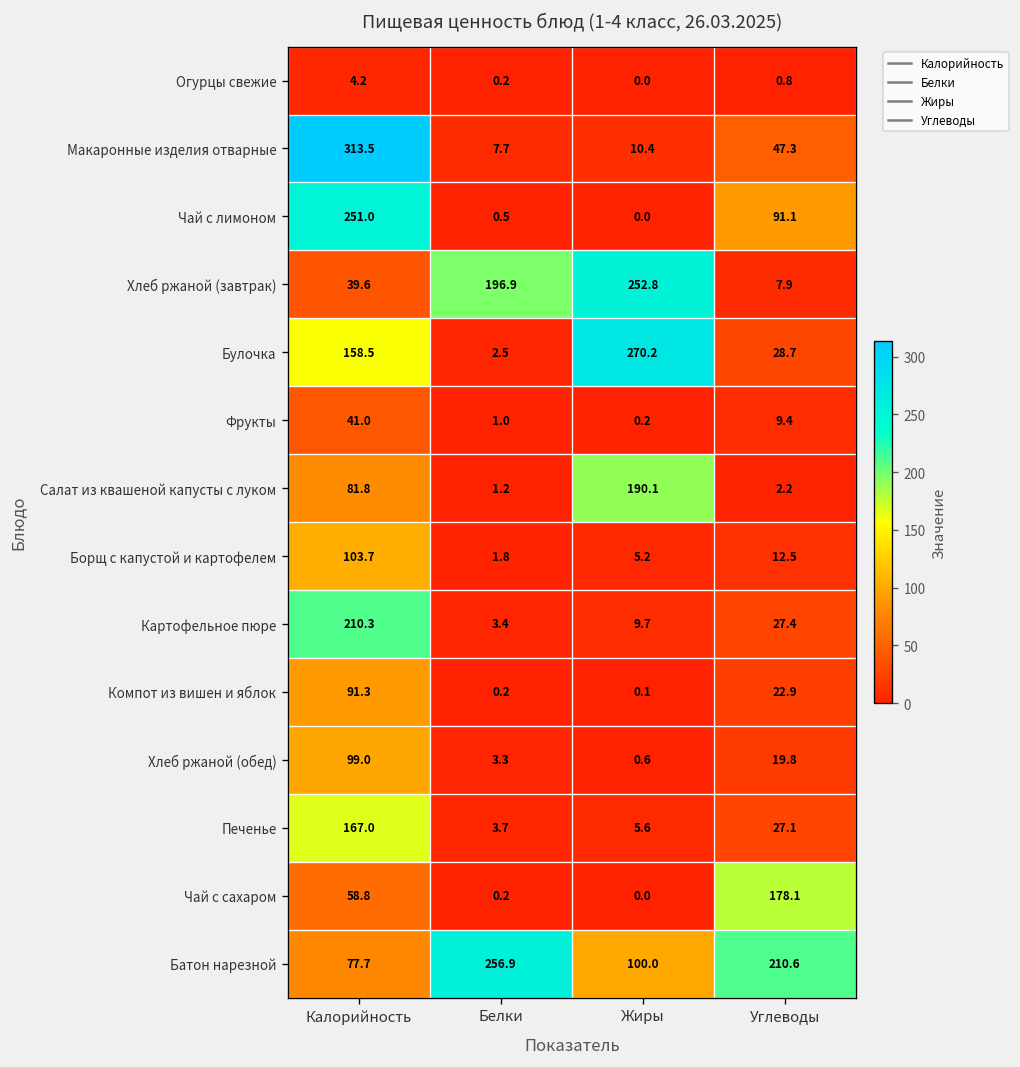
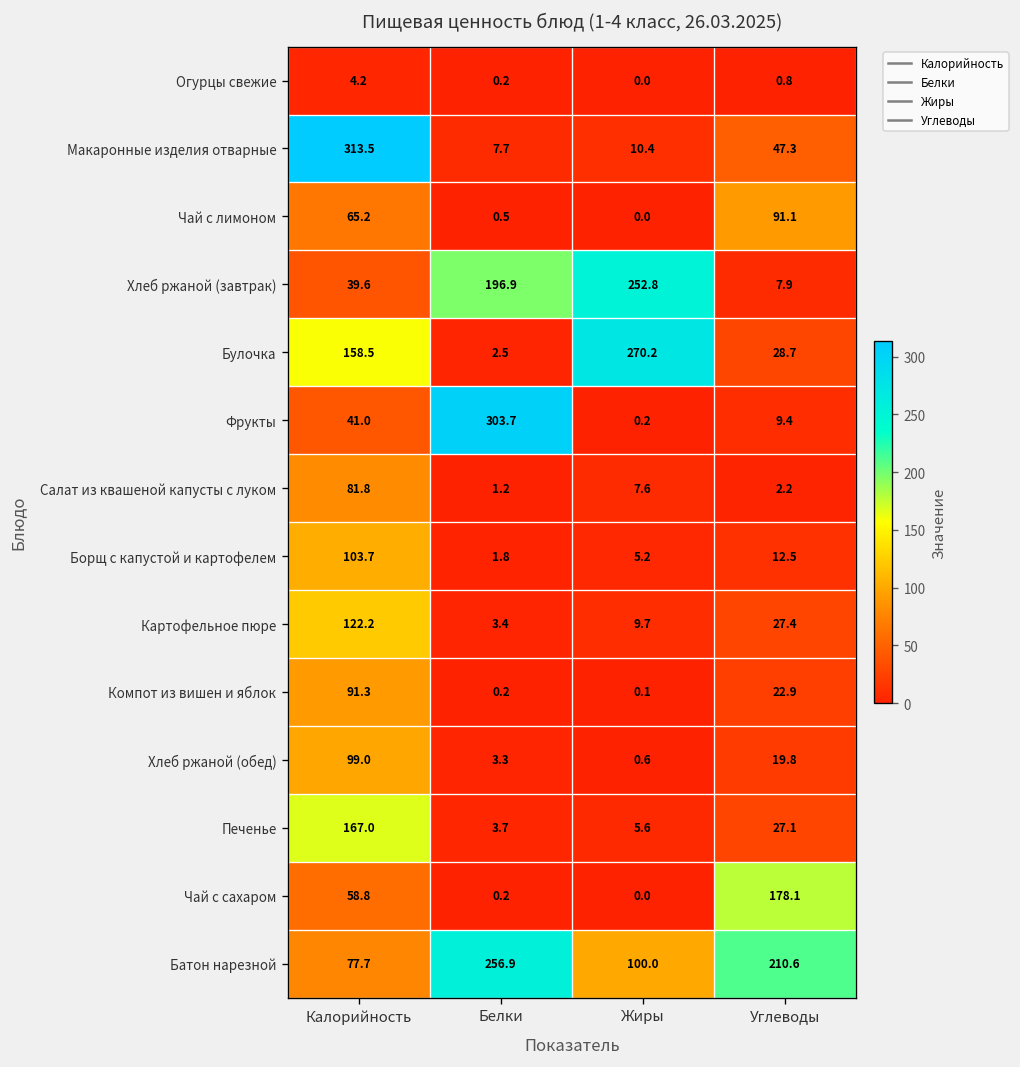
Чай с лимоном, Калорийность: 251.0 -> 65.2
Фрукты, Белки: 1.0 -> 303.7
Салат из квашеной капусты с луком, Жиры: 190.1 -> 7.6
Картофельное пюре, Калорийность: 210.3 -> 122.2
